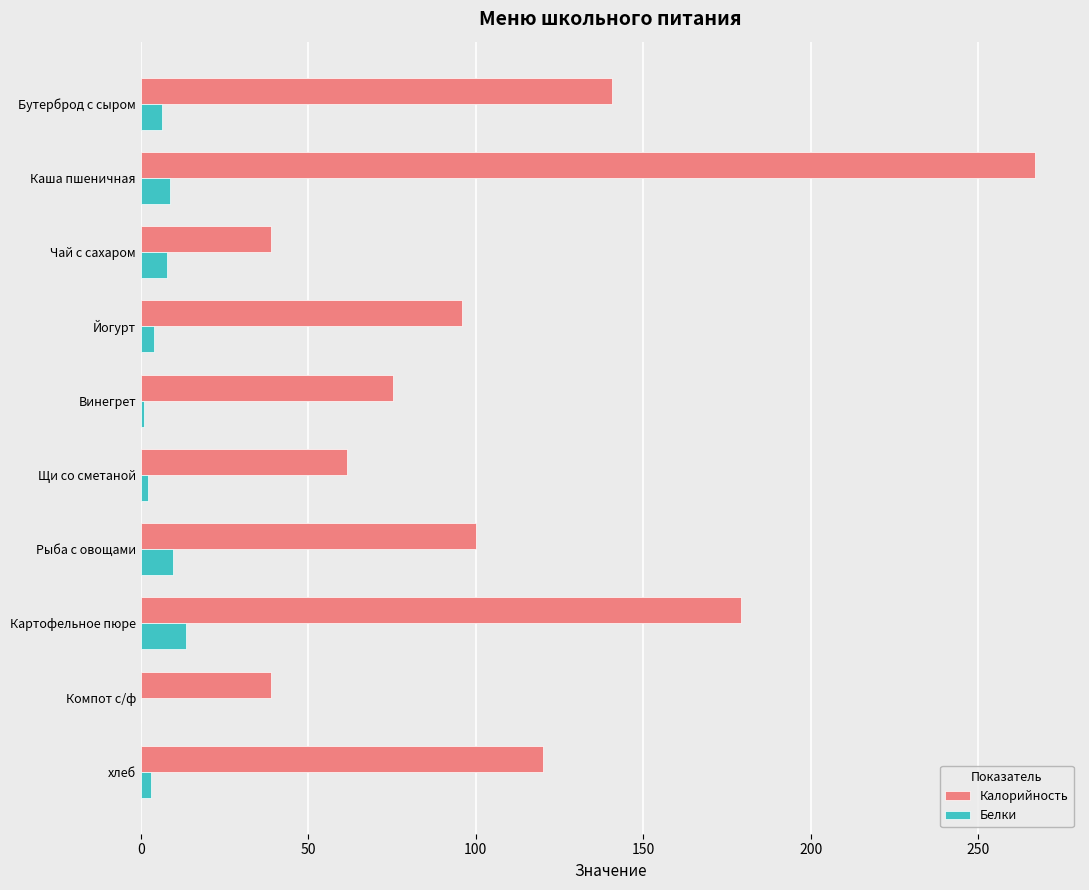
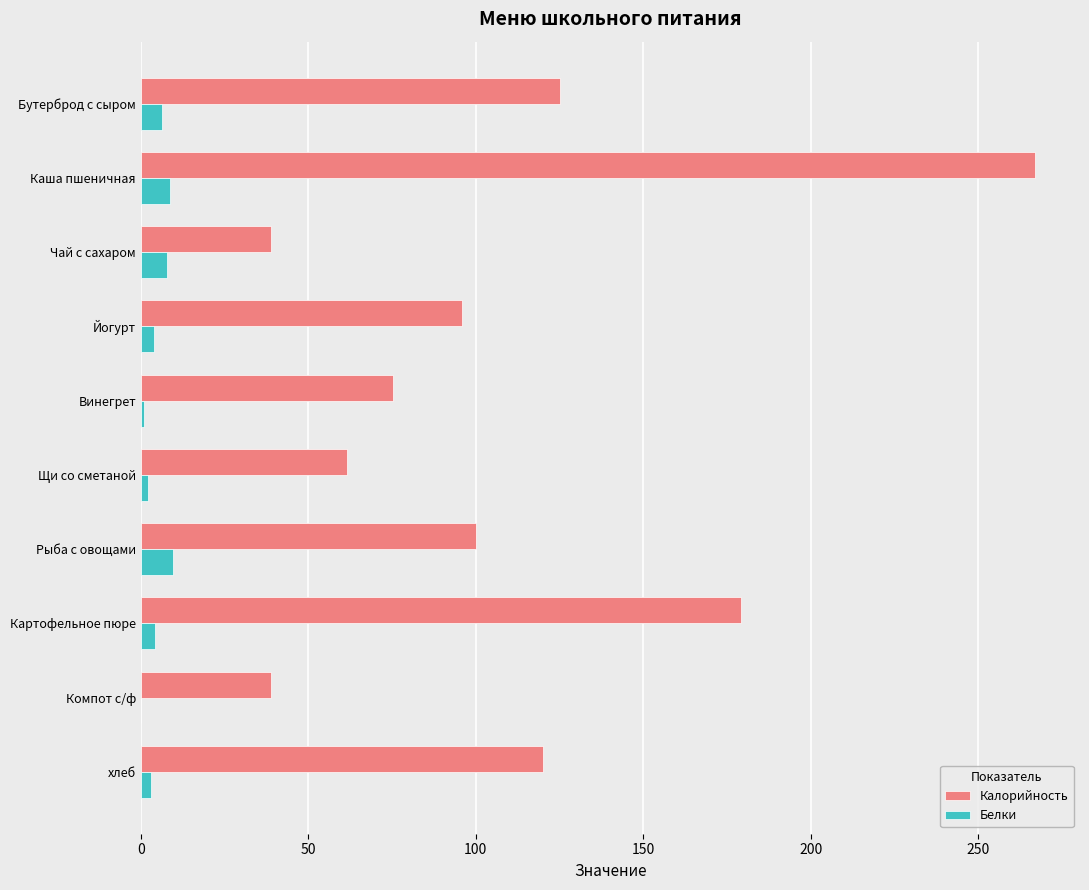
Калорийность, Бутерброд с сыром: 141 -> 125
Белки, Картофельное пюре: 14 -> 4
